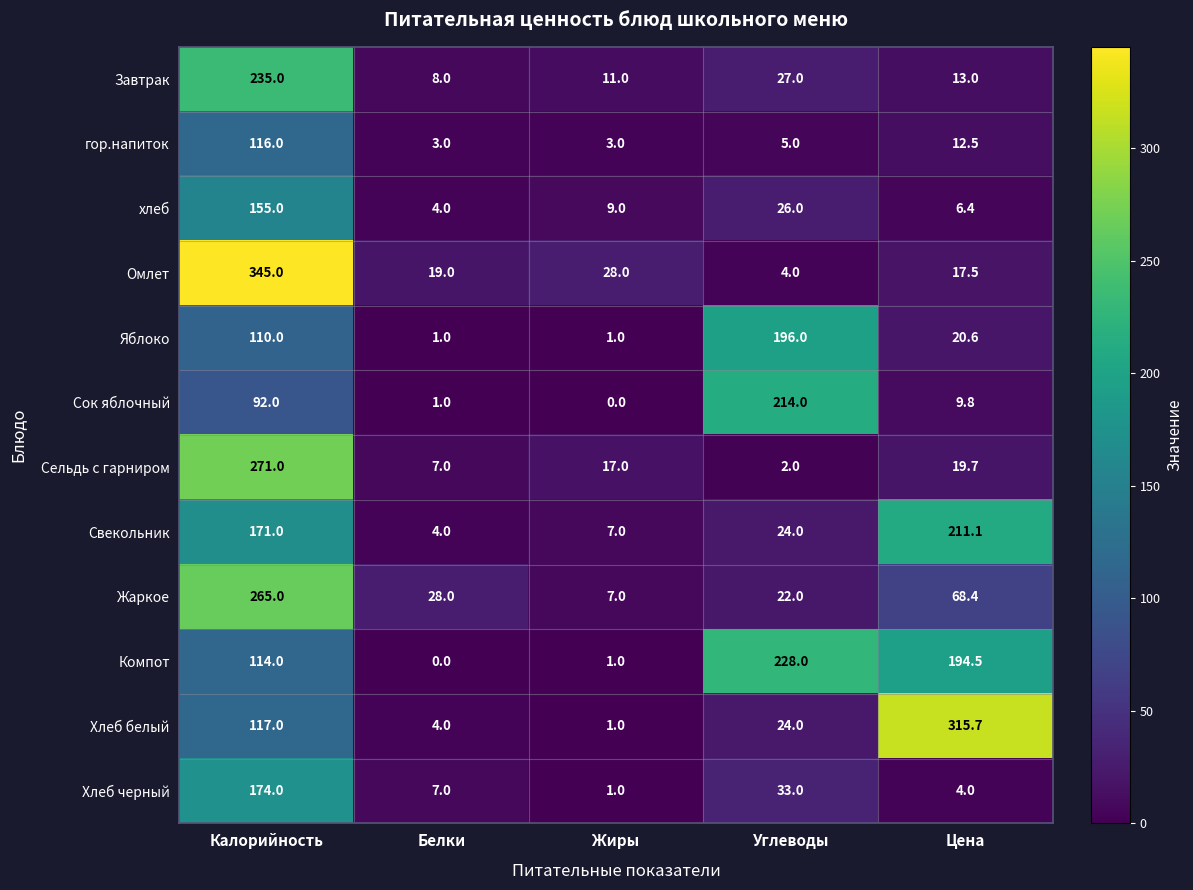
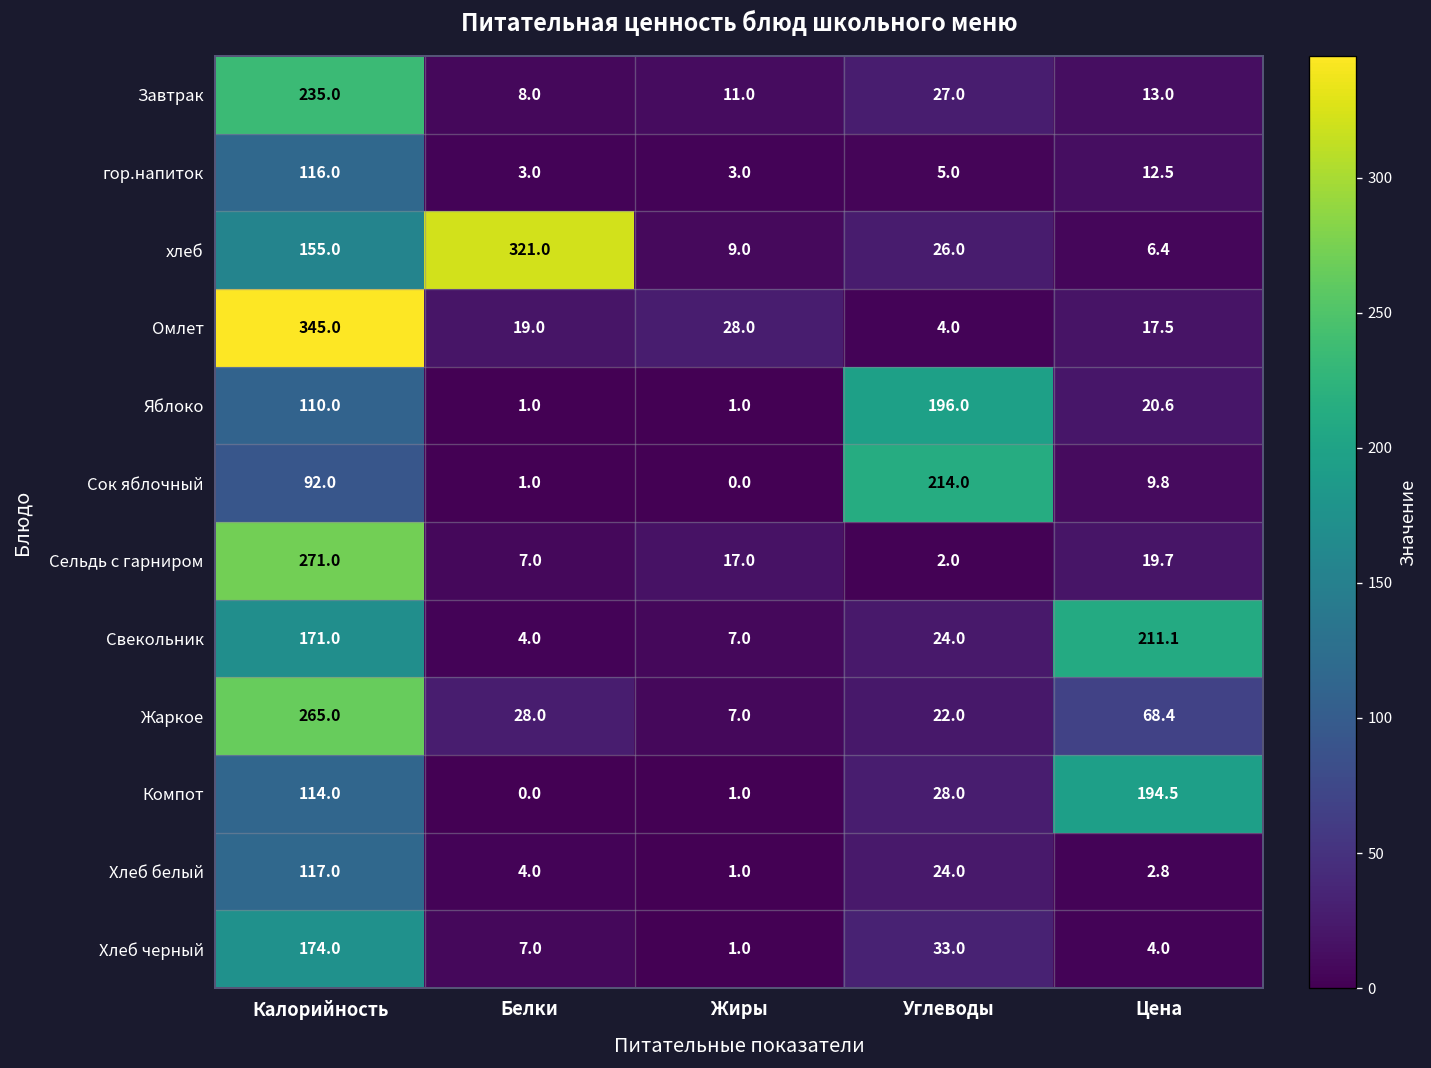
хлеб, Белки: 4.0 -> 321.0
Компот, Углеводы: 228.0 -> 28.0
Хлеб белый, Цена: 315.7 -> 2.8
